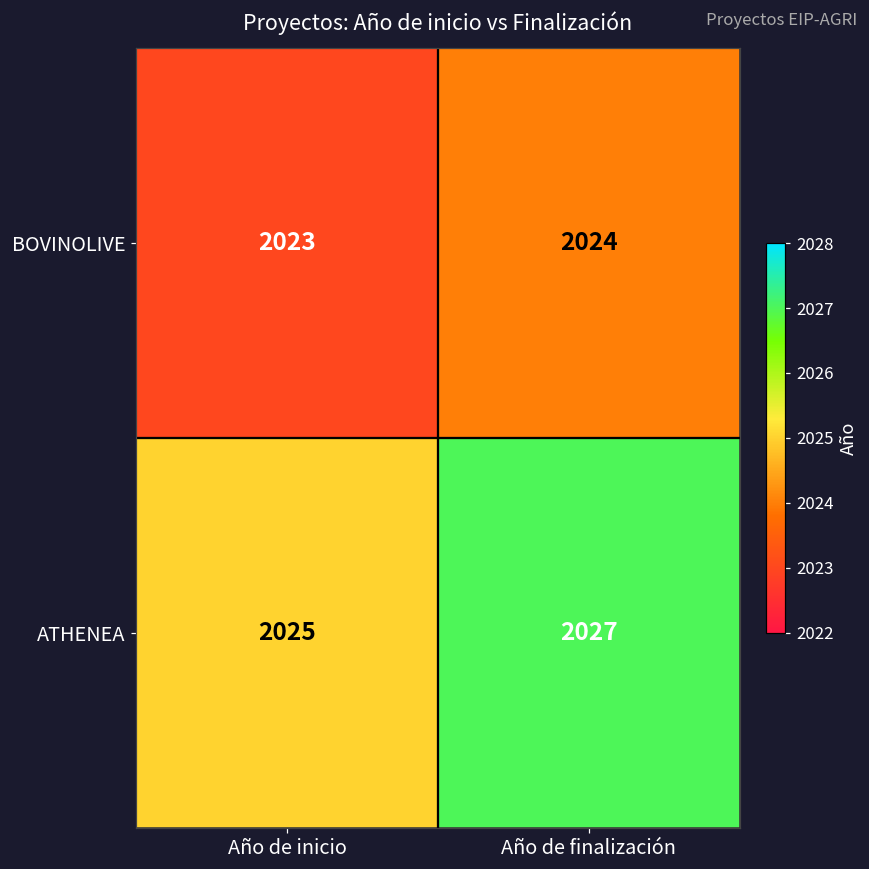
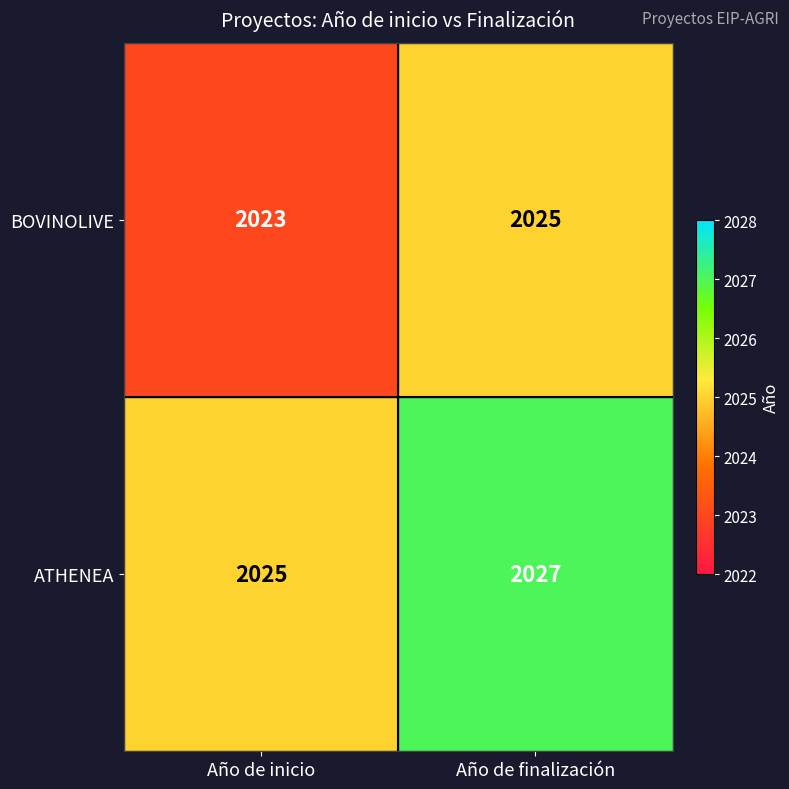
BOVINOLIVE, Año de finalización: 2024 -> 2025
